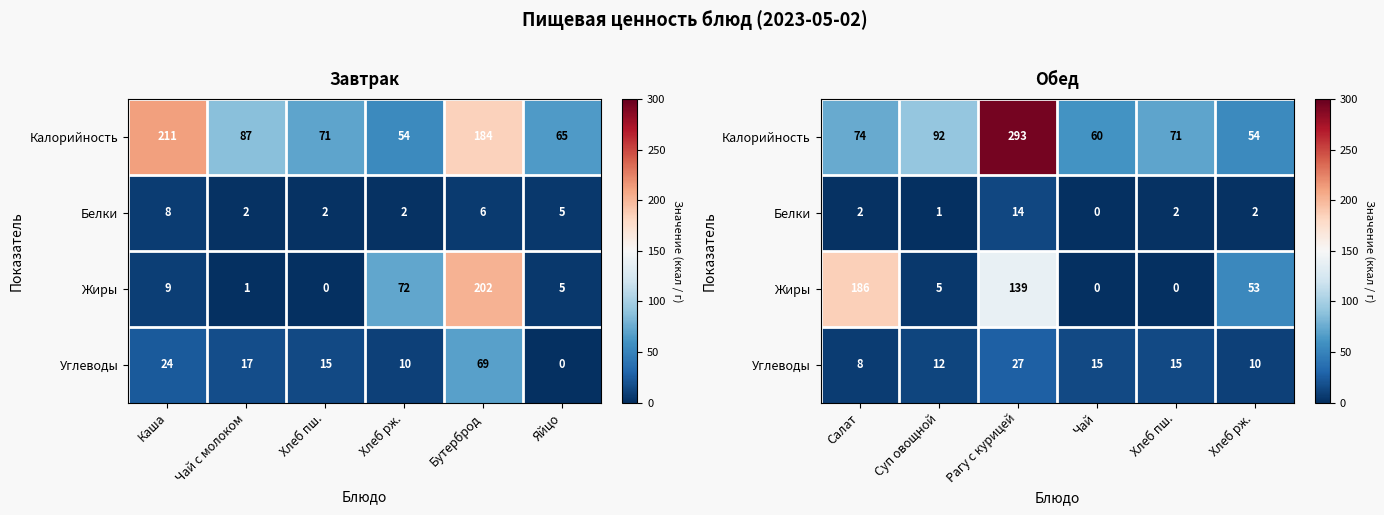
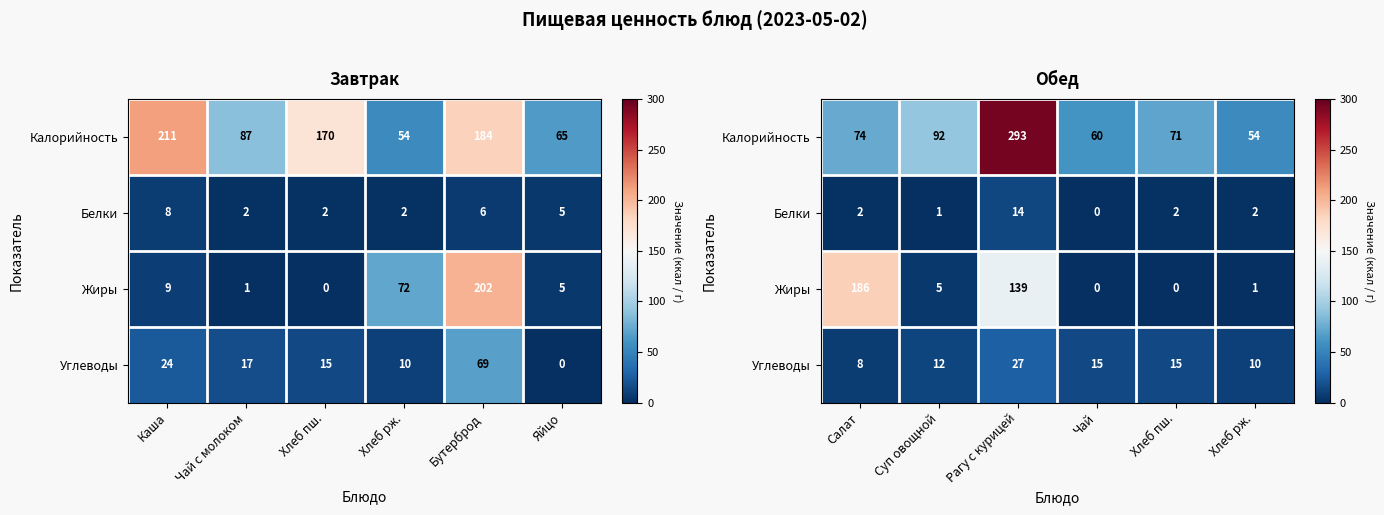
Завтрак, Калорийность, Хлеб пш.: 71 -> 170
Обед, Жиры, Хлеб рж.: 53 -> 1
